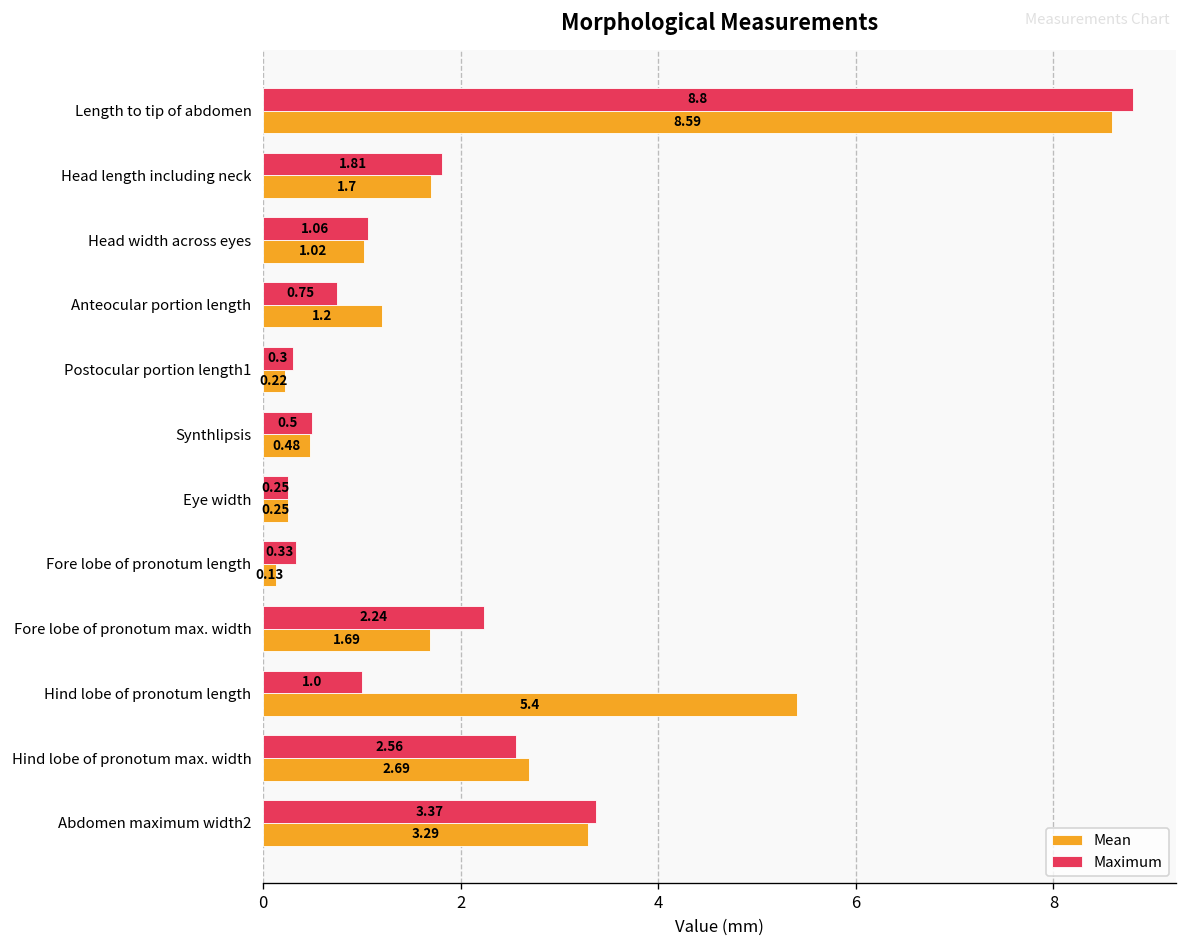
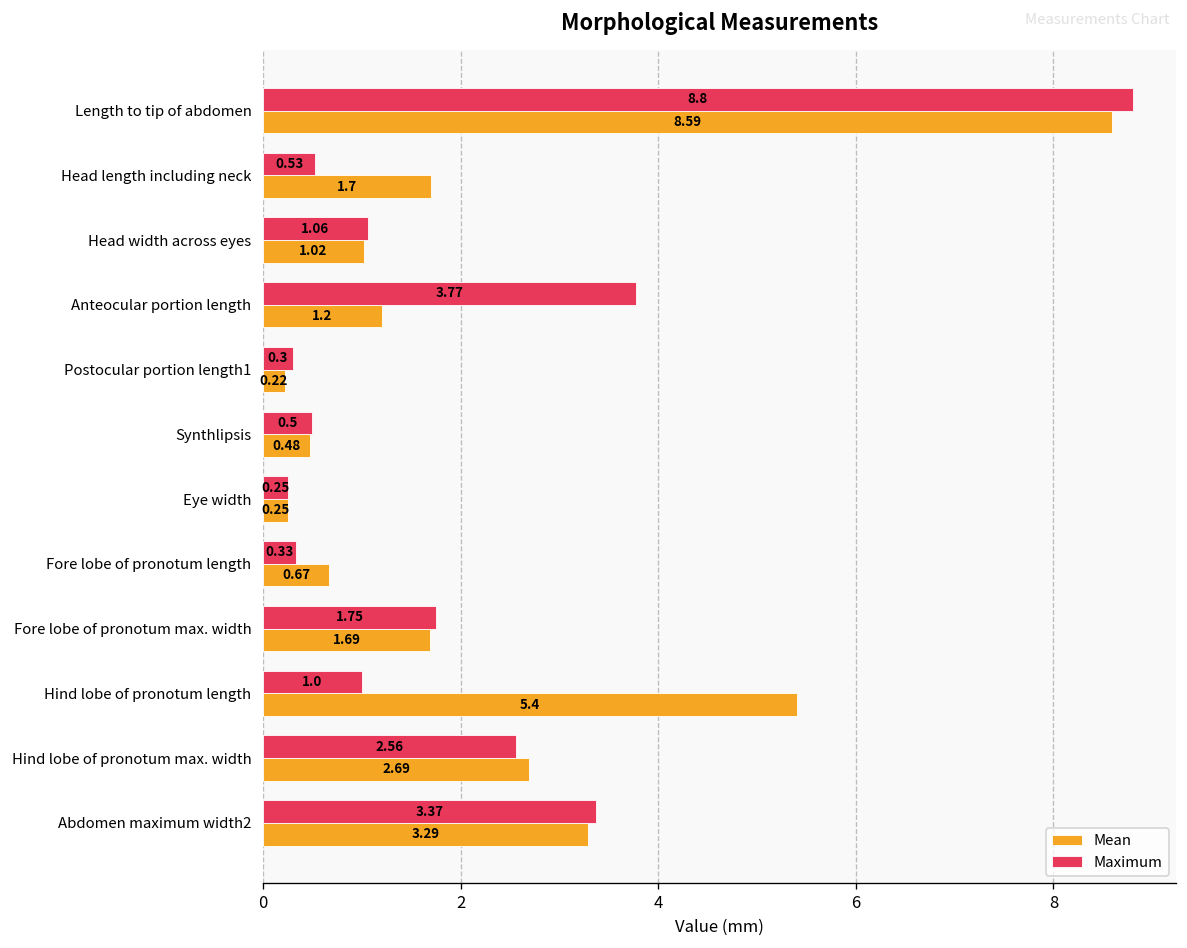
Maximum, Head length including neck: 1.81 -> 0.53
Maximum, Anteocular portion length: 0.75 -> 3.77
Mean, Fore lobe of pronotum length: 0.13 -> 0.67
Maximum, Fore lobe of pronotum max. width: 2.24 -> 1.75
